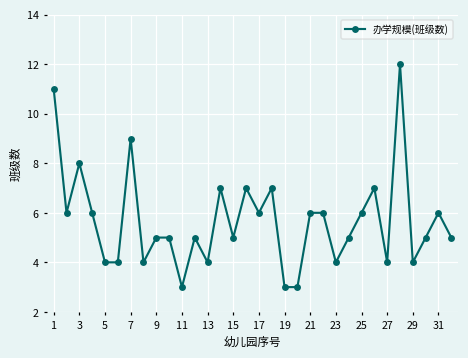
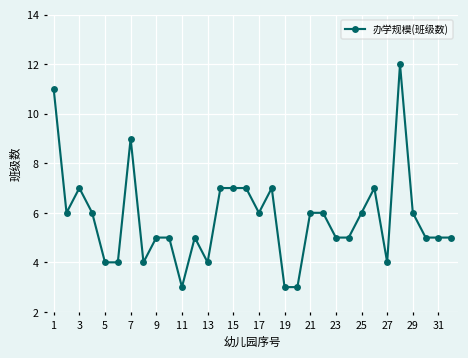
3: 8 -> 7
15: 5 -> 7
23: 4 -> 5
29: 4 -> 6
31: 6 -> 5
